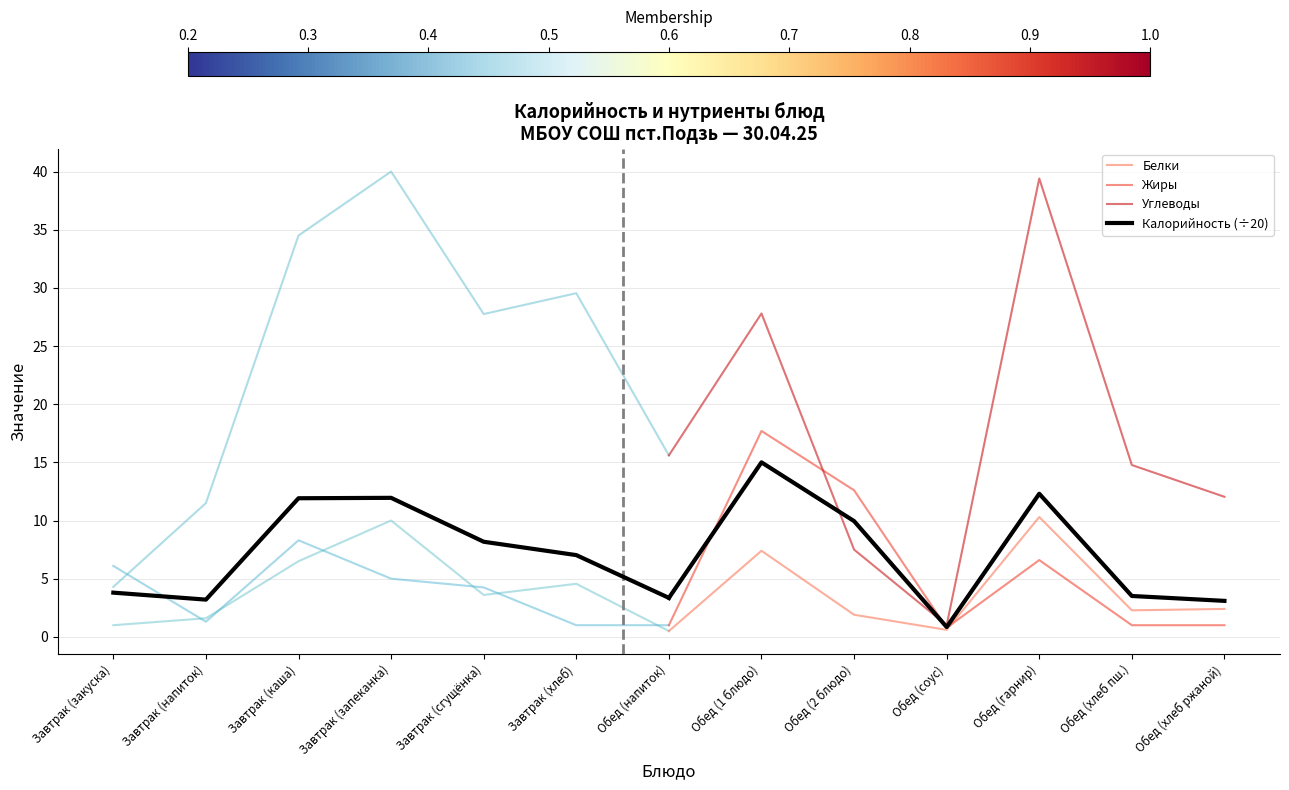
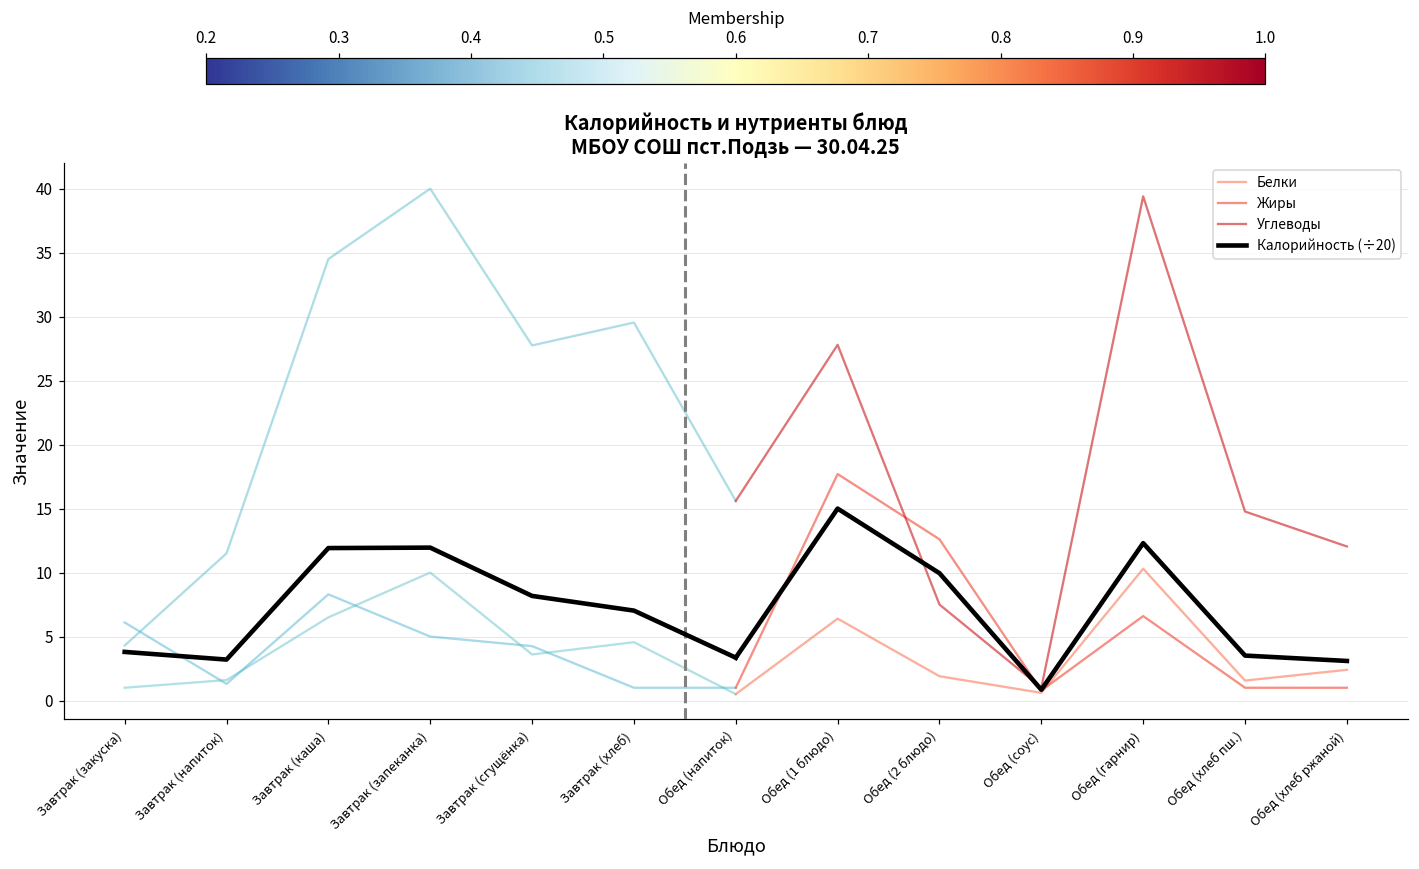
Белки, Обед (1 блюдо): 7.4 -> 6.4
Белки, Обед (хлеб пш.): 2.3 -> 1.6
